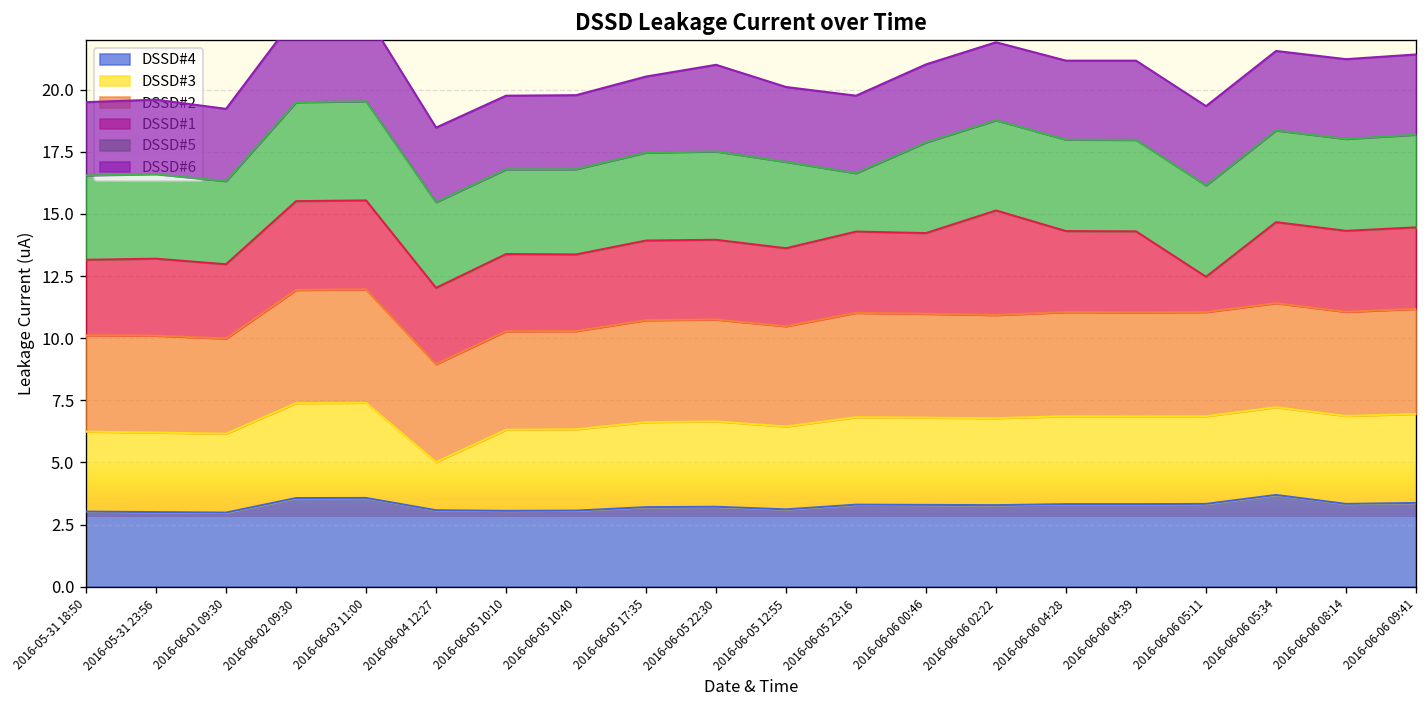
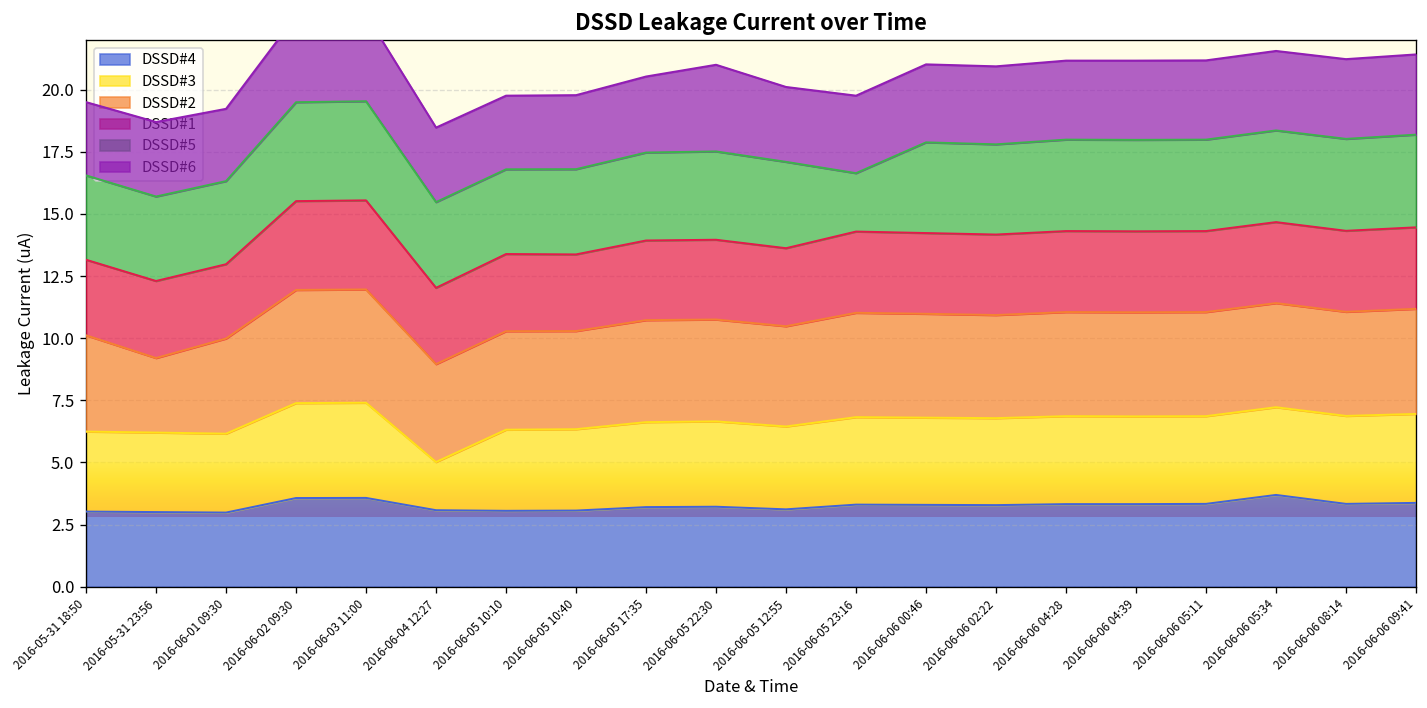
DSSD#2, 2016-05-31 23:56: 3.9 -> 3.0
DSSD#1, 2016-06-06 02:22: 4.2 -> 3.2
DSSD#1, 2016-06-06 05:11: 1.4 -> 3.3
